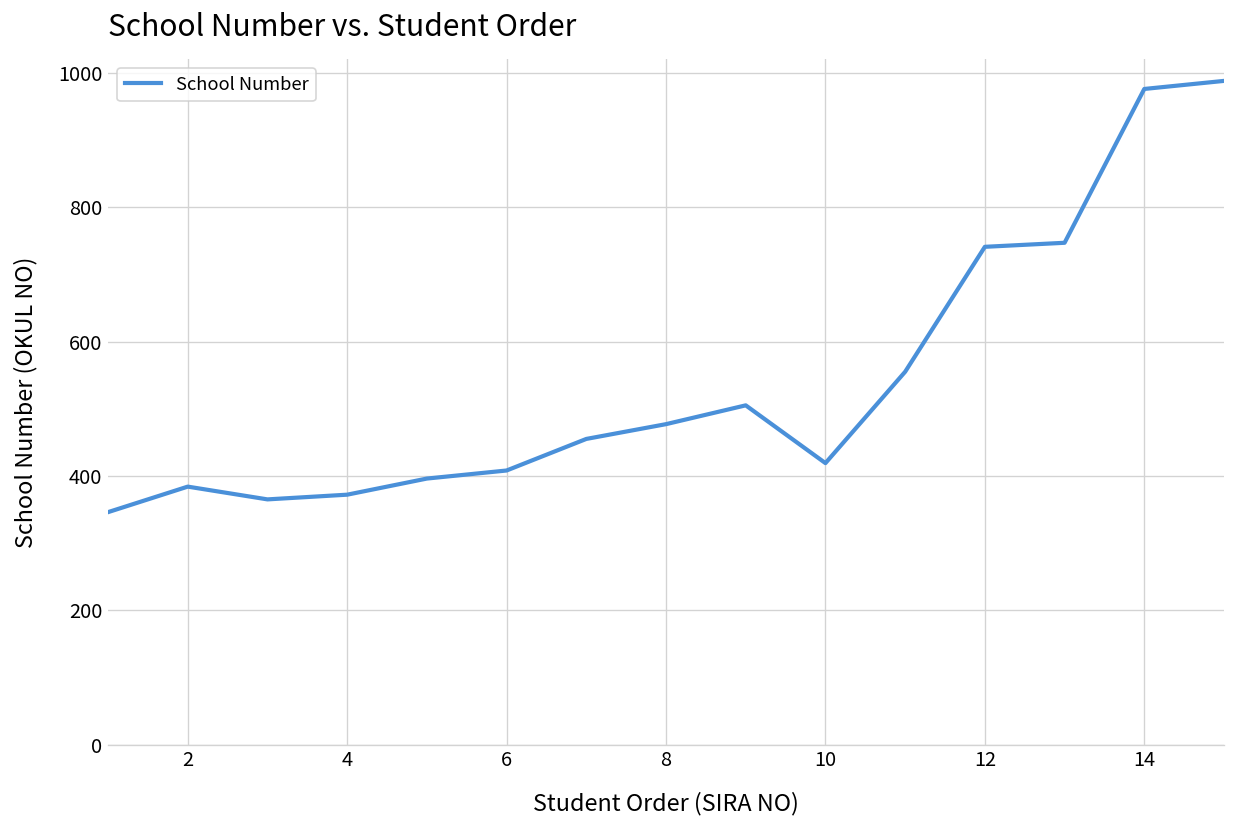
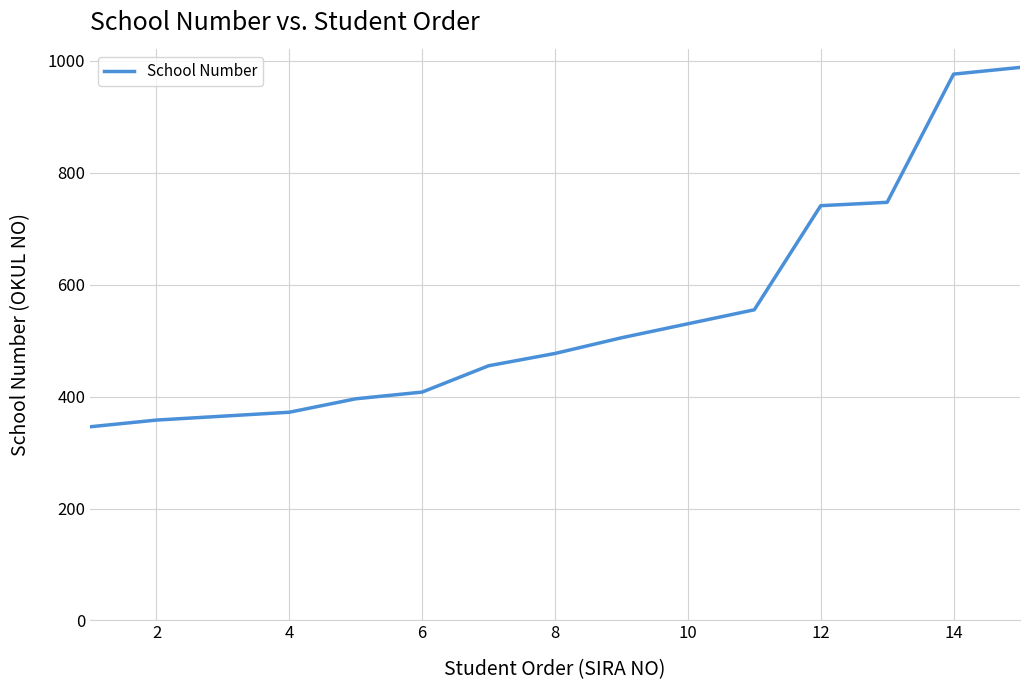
2: 380 -> 360
10: 420 -> 530
